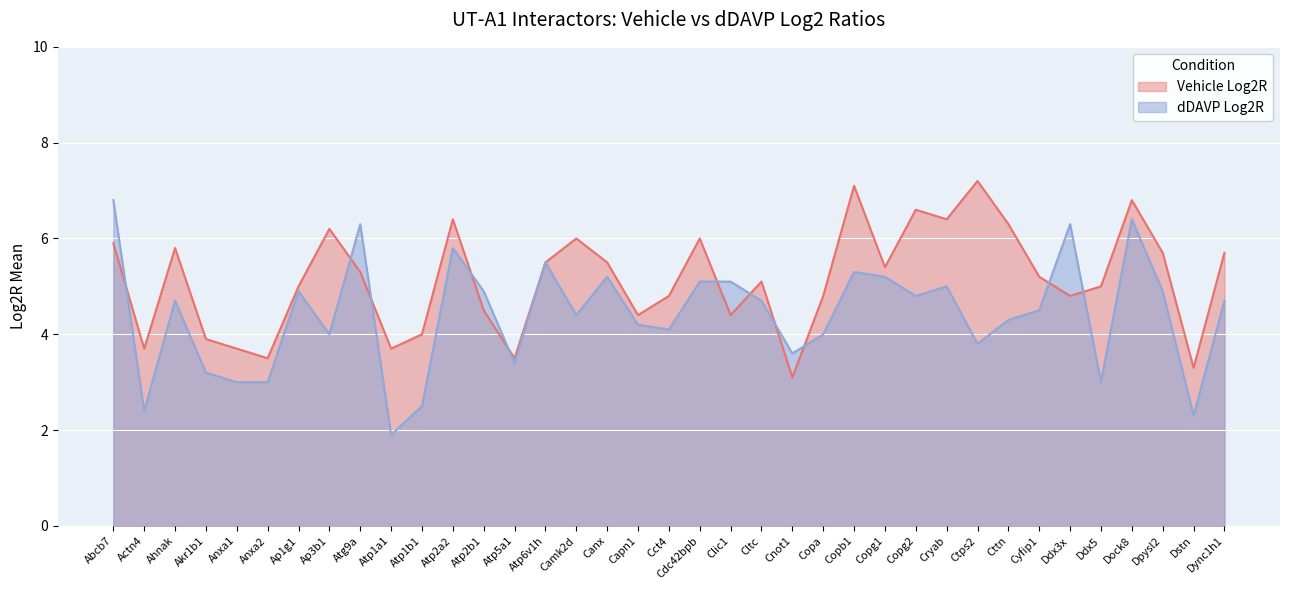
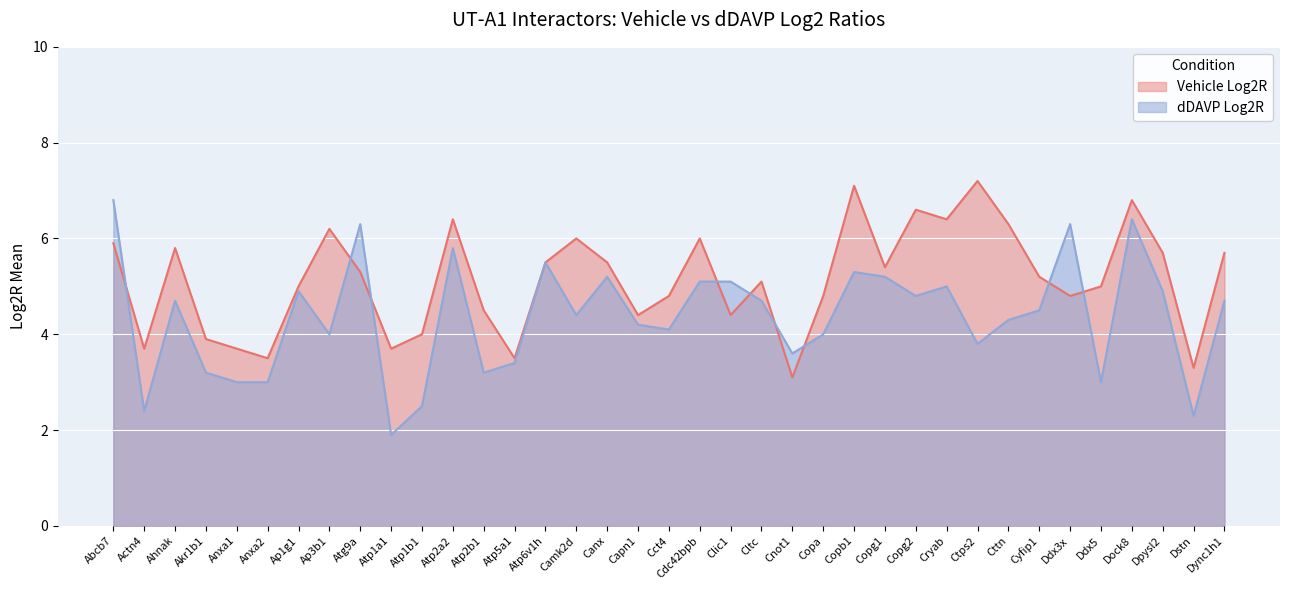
dDAVP Log2R, Atp2b1: 4.9 -> 3.2
